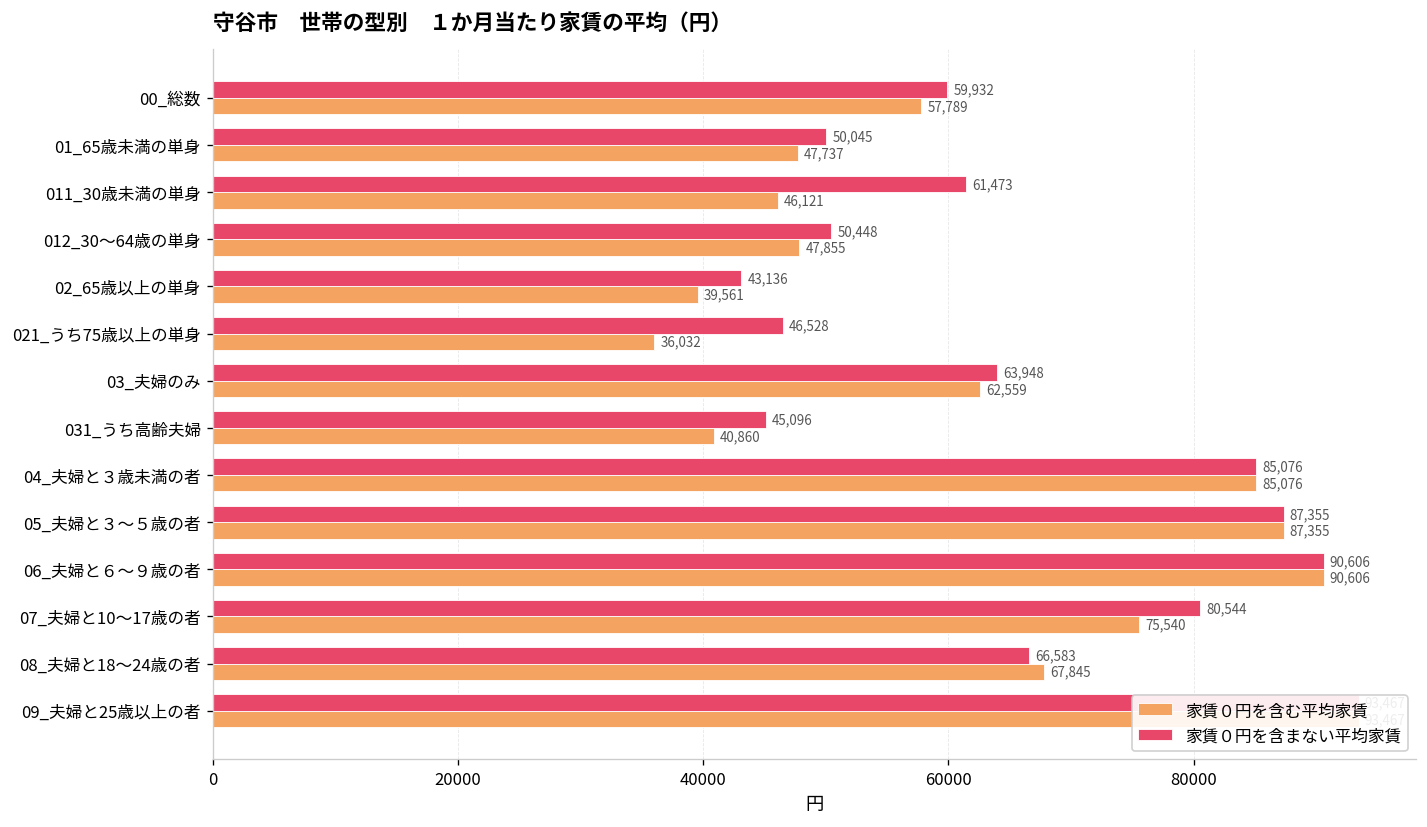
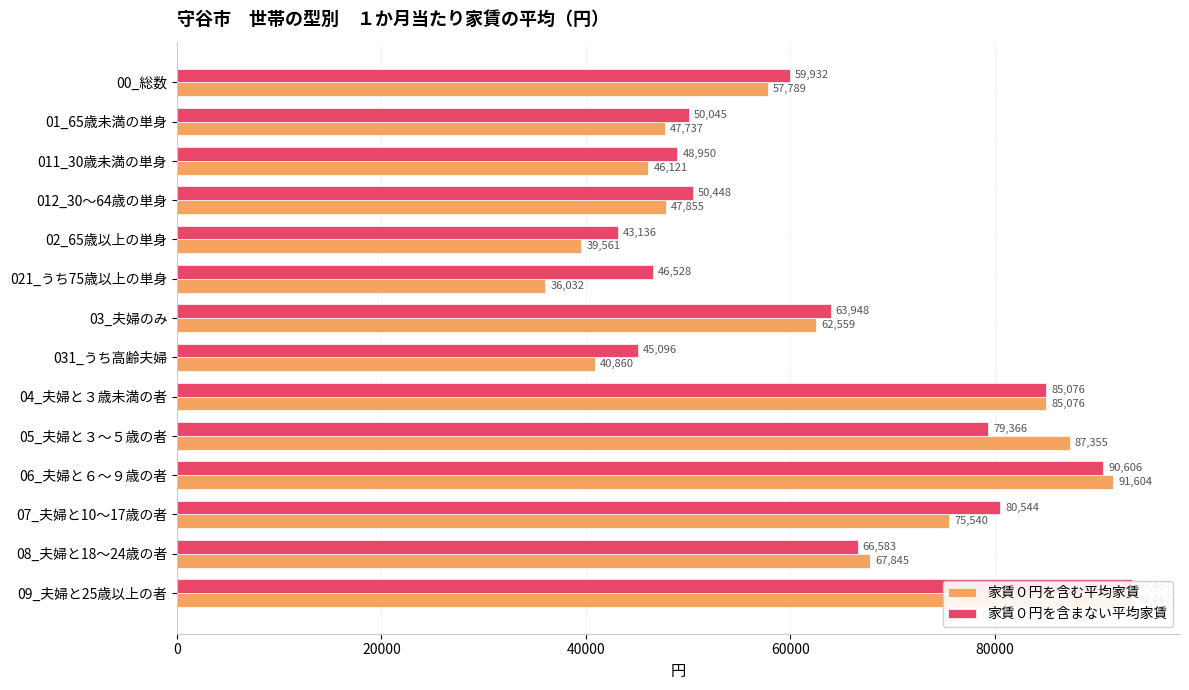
家賃０円を含まない平均家賃, 011_30歳未満の単身: 61,473 -> 48,950
家賃０円を含まない平均家賃, 05_夫婦と３～５歳の者: 87,355 -> 79,366
家賃０円を含む平均家賃, 06_夫婦と６～９歳の者: 90,606 -> 91,604
